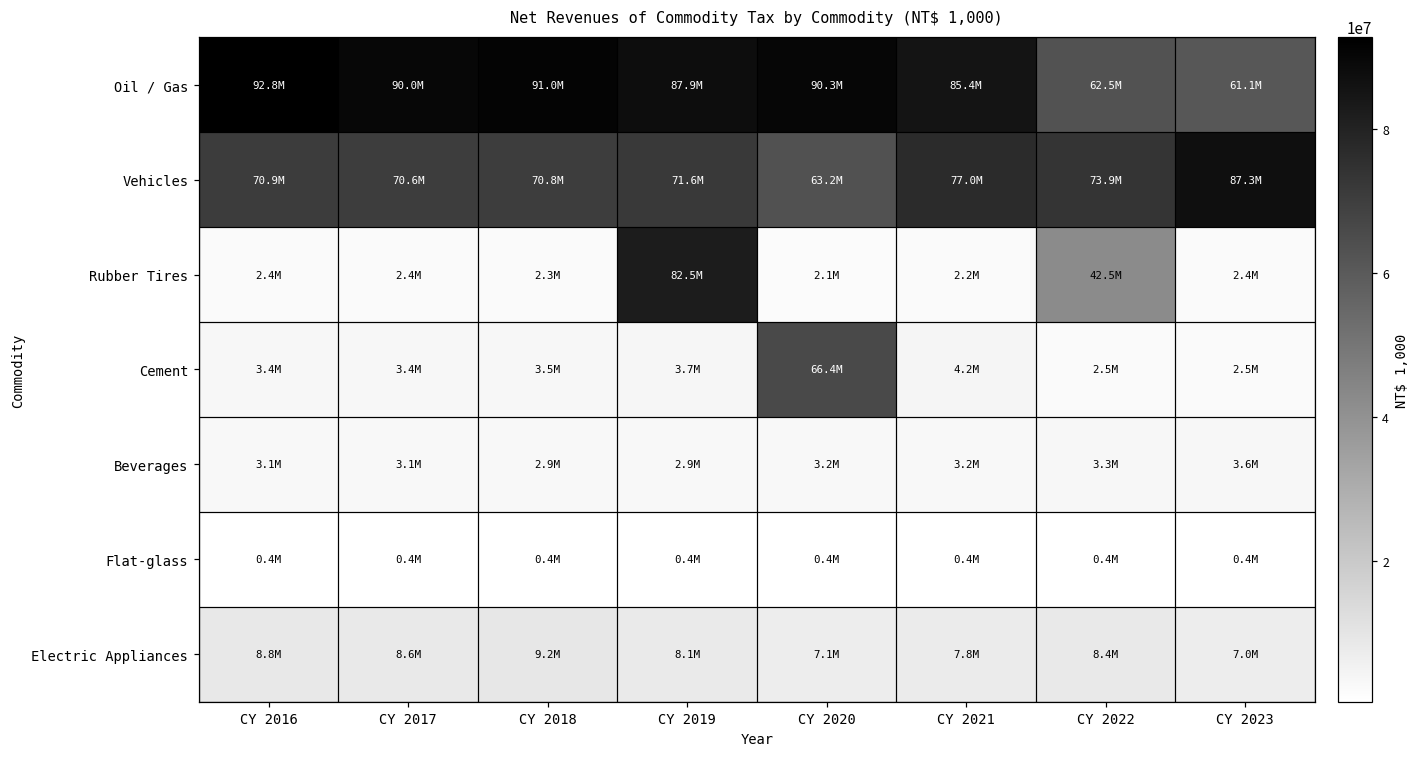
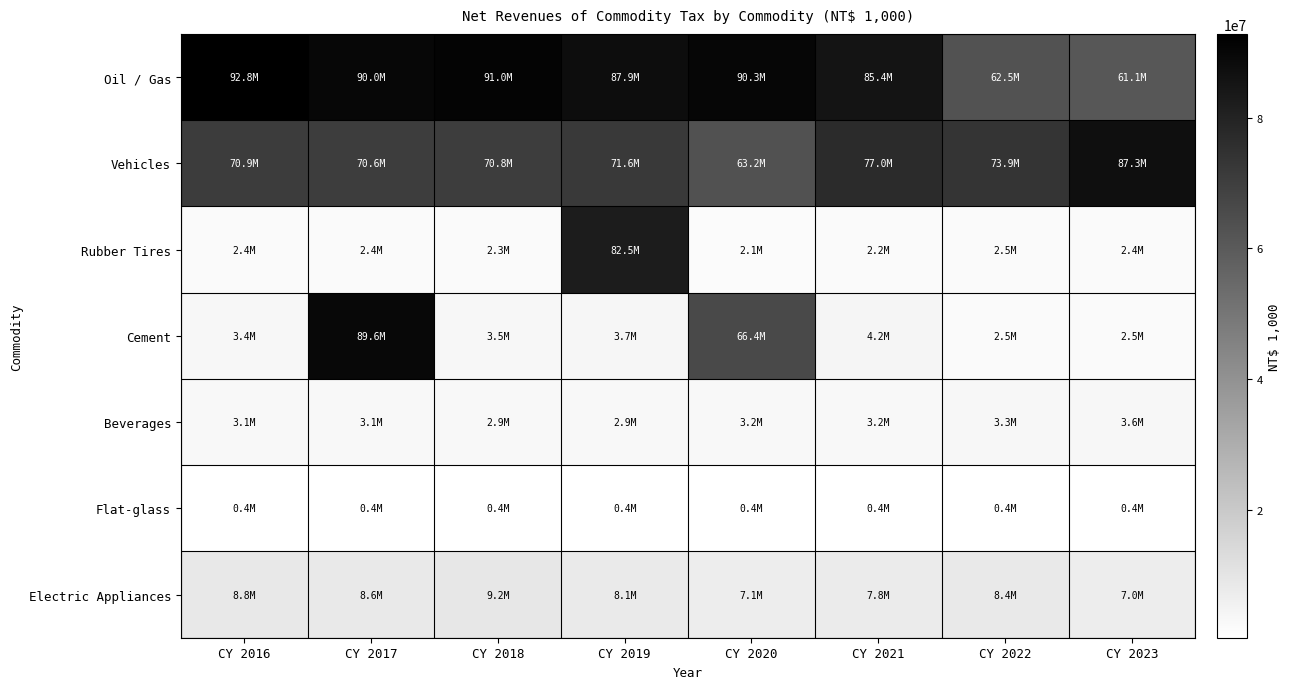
Rubber Tires, CY 2022: 42.5M -> 2.5M
Cement, CY 2017: 3.4M -> 89.6M
